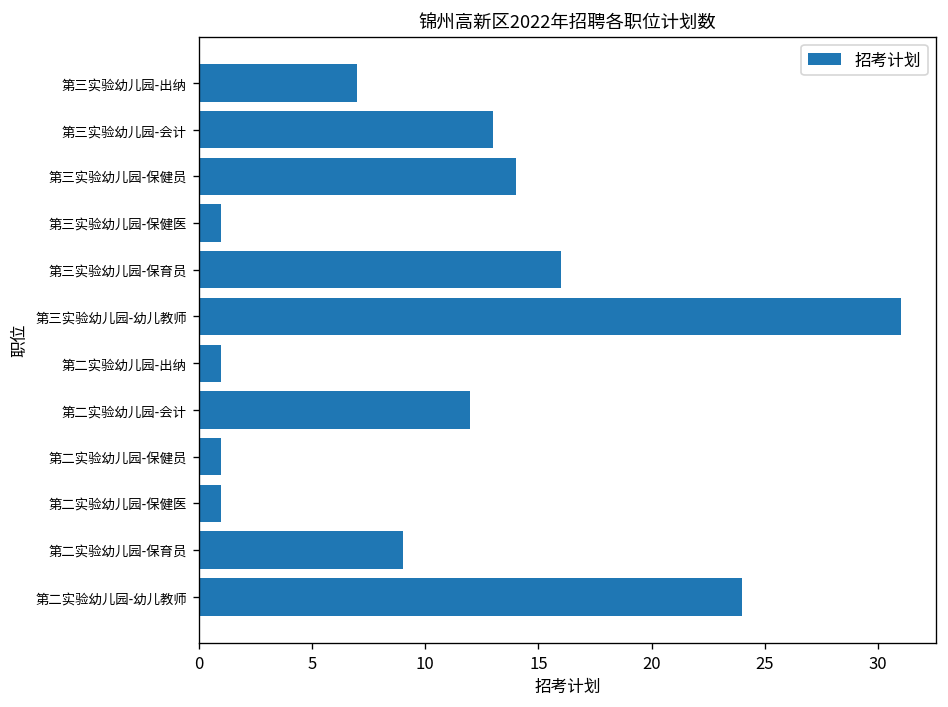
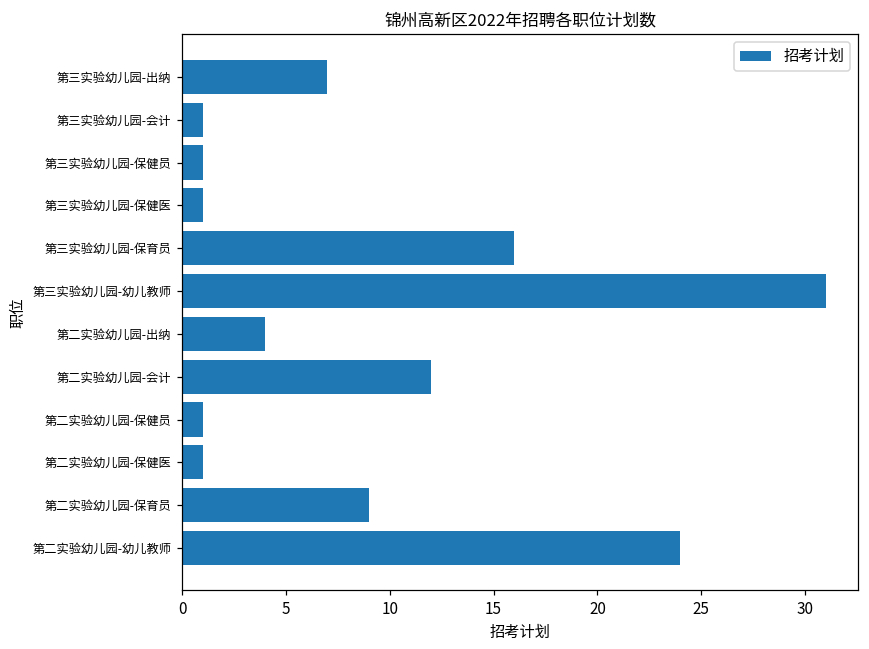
第三实验幼儿园-会计: 13 -> 1
第三实验幼儿园-保健员: 14 -> 1
第二实验幼儿园-出纳: 1 -> 4
